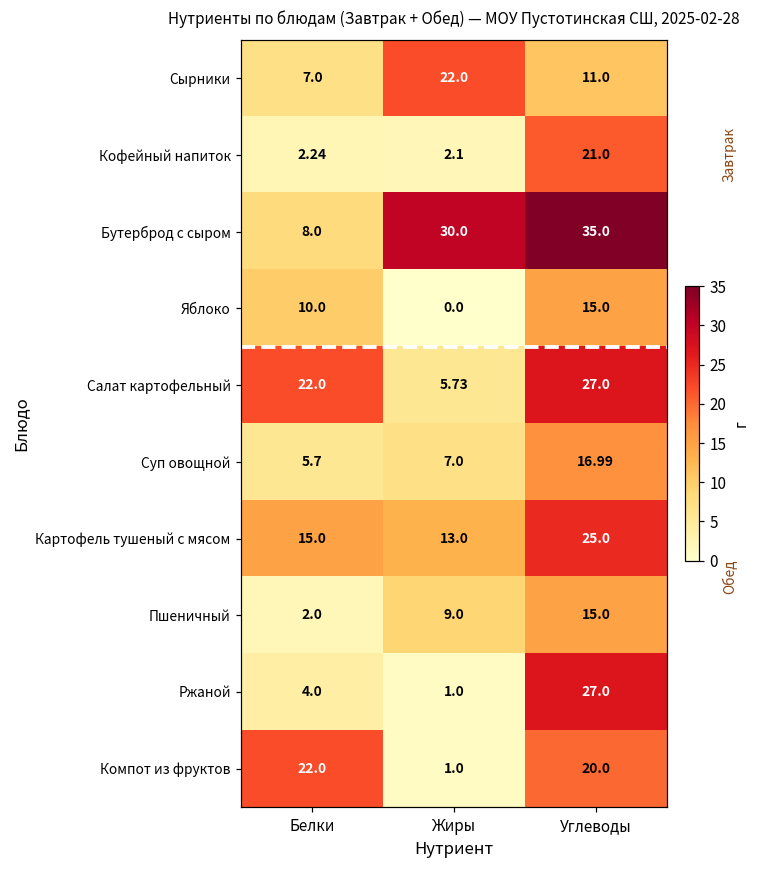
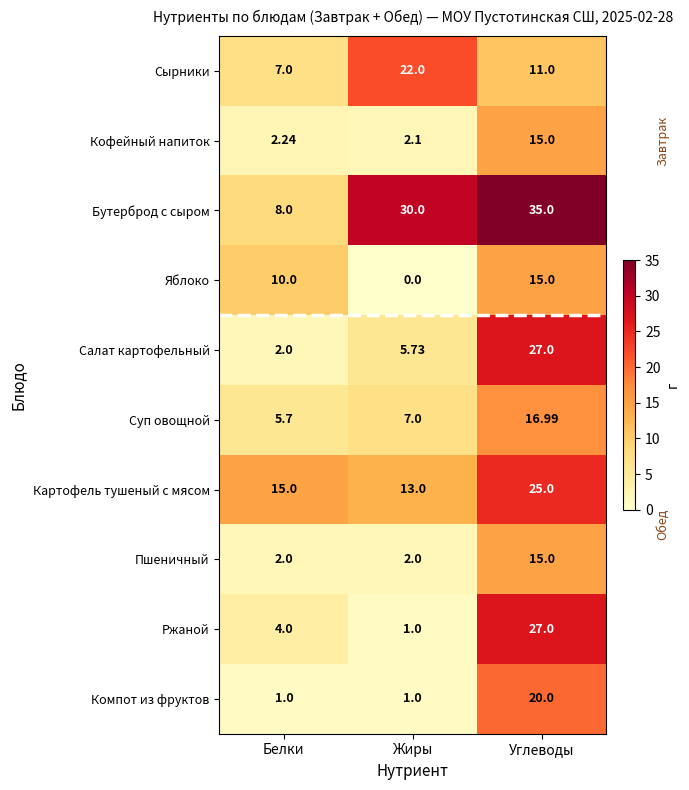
Кофейный напиток, Углеводы: 21.0 -> 15.0
Салат картофельный, Белки: 22.0 -> 2.0
Пшеничный, Жиры: 9.0 -> 2.0
Компот из фруктов, Белки: 22.0 -> 1.0
